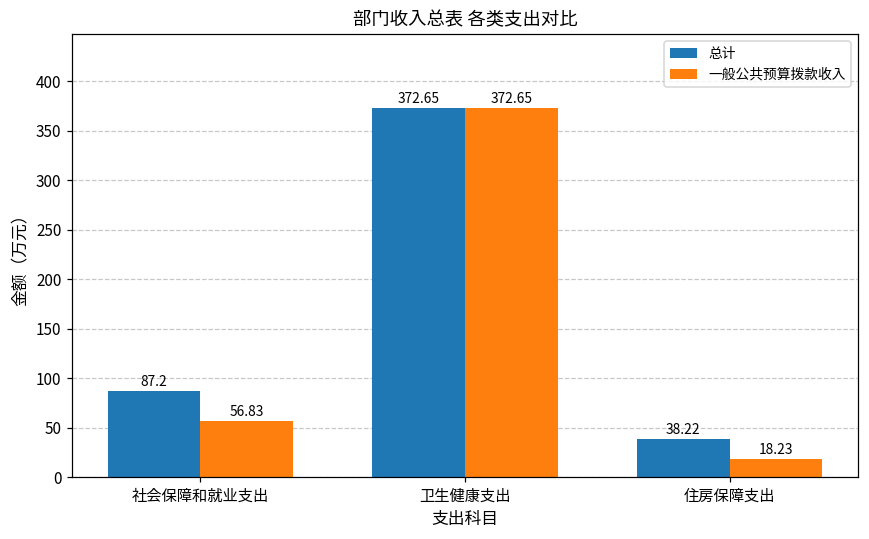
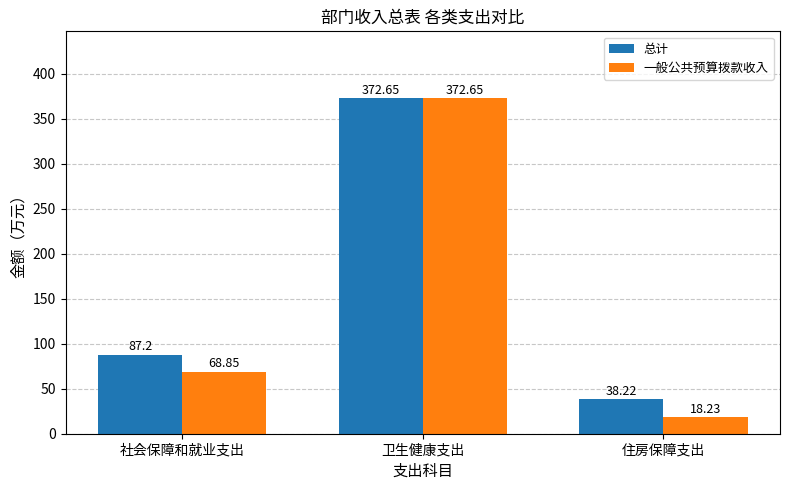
一般公共预算拨款收入, 社会保障和就业支出: 56.83 -> 68.85
